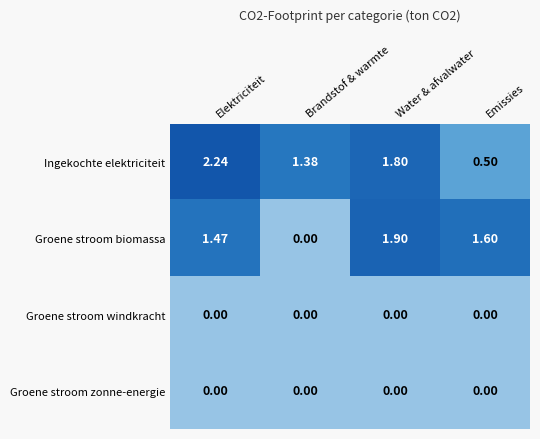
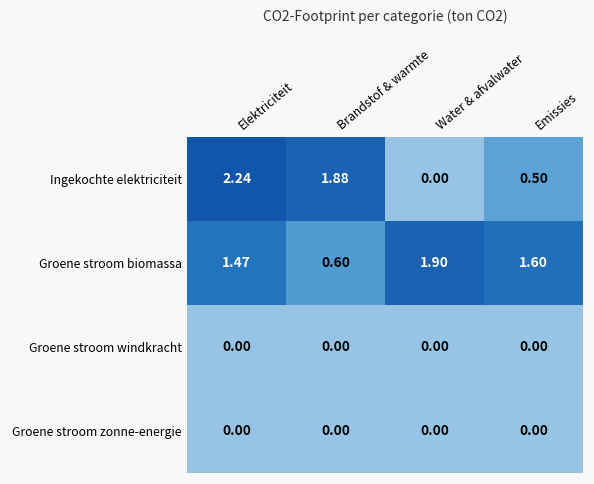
Ingekochte elektriciteit, Brandstof & warmte: 1.38 -> 1.88
Ingekochte elektriciteit, Water & afvalwater: 1.80 -> 0.00
Groene stroom biomassa, Brandstof & warmte: 0.00 -> 0.60
